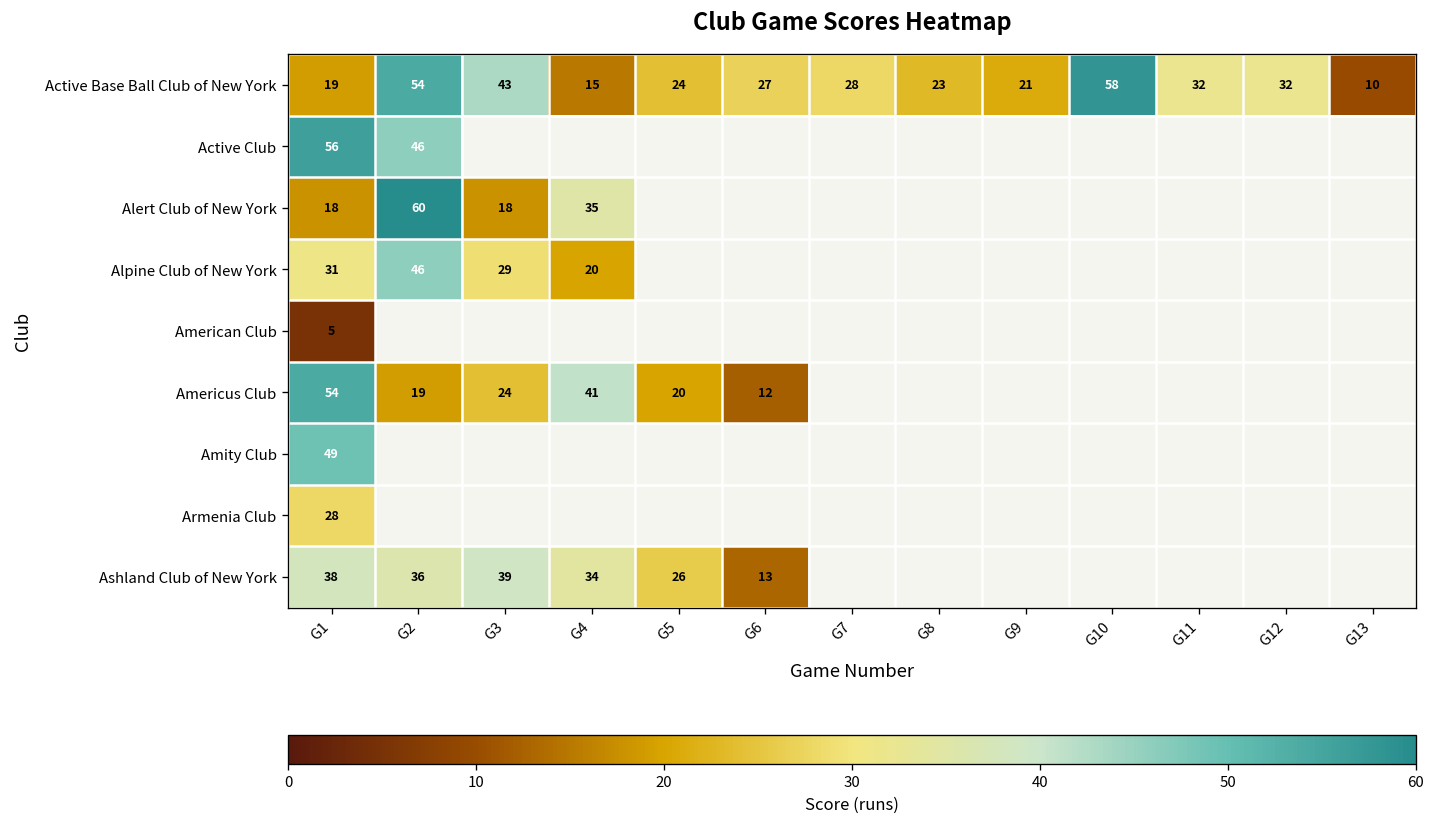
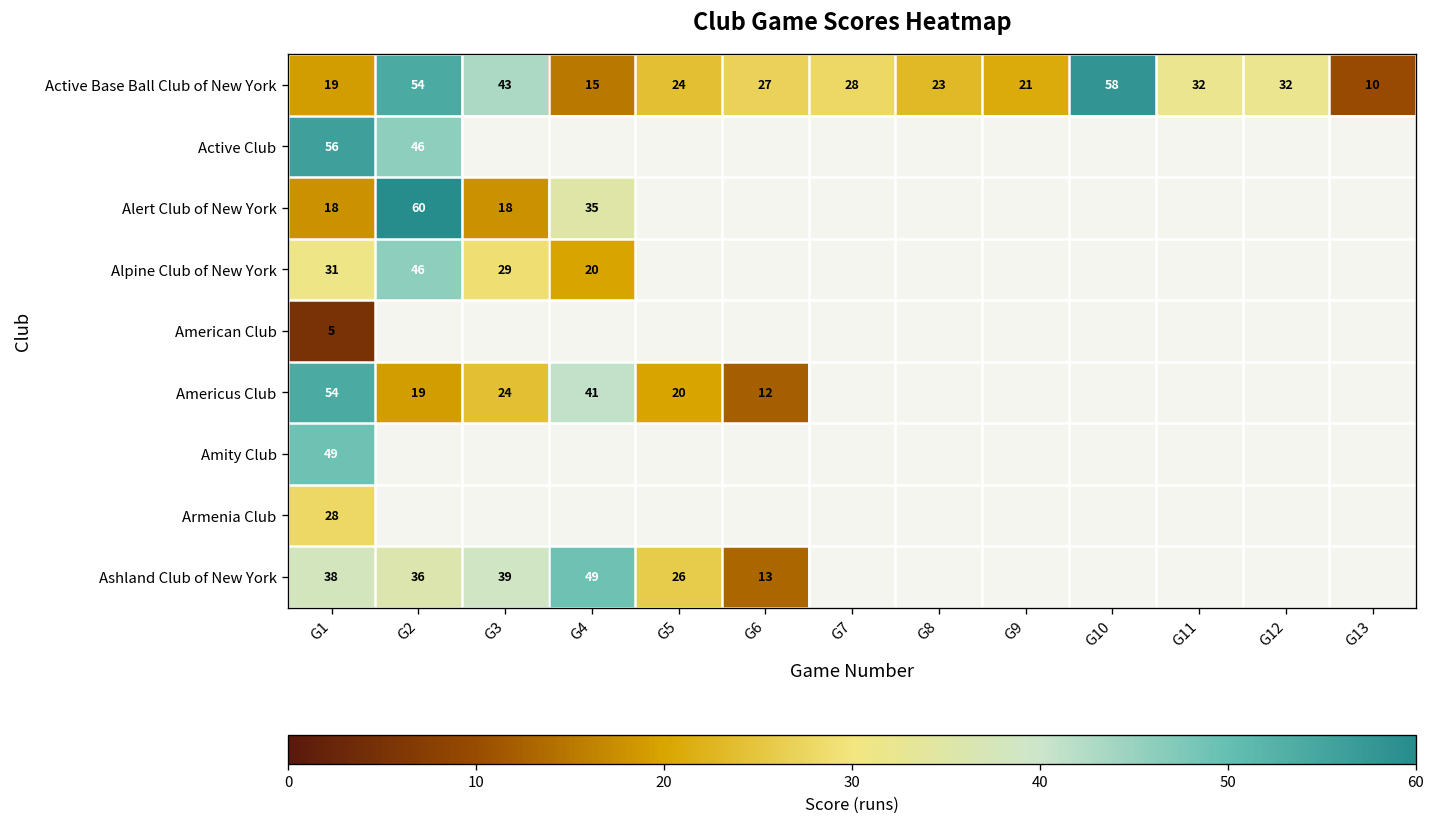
Ashland Club of New York, G4: 34 -> 49
